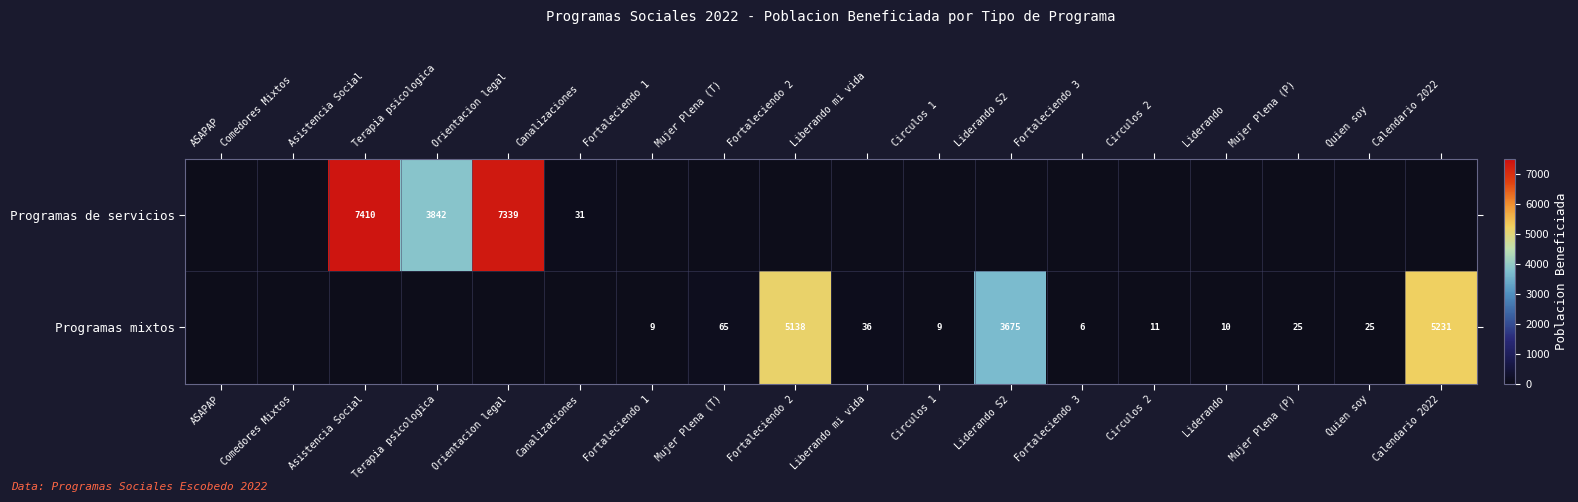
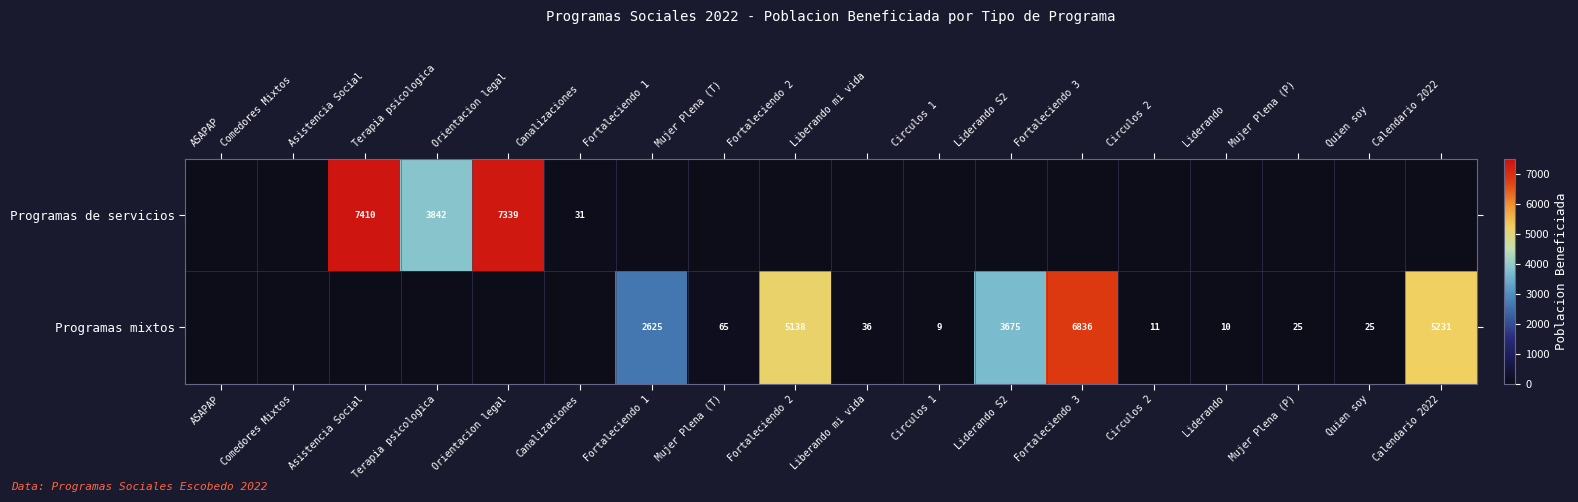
Programas mixtos, Fortaleciendo 1: 9 -> 2625
Programas mixtos, Fortaleciendo 3: 6 -> 6836
